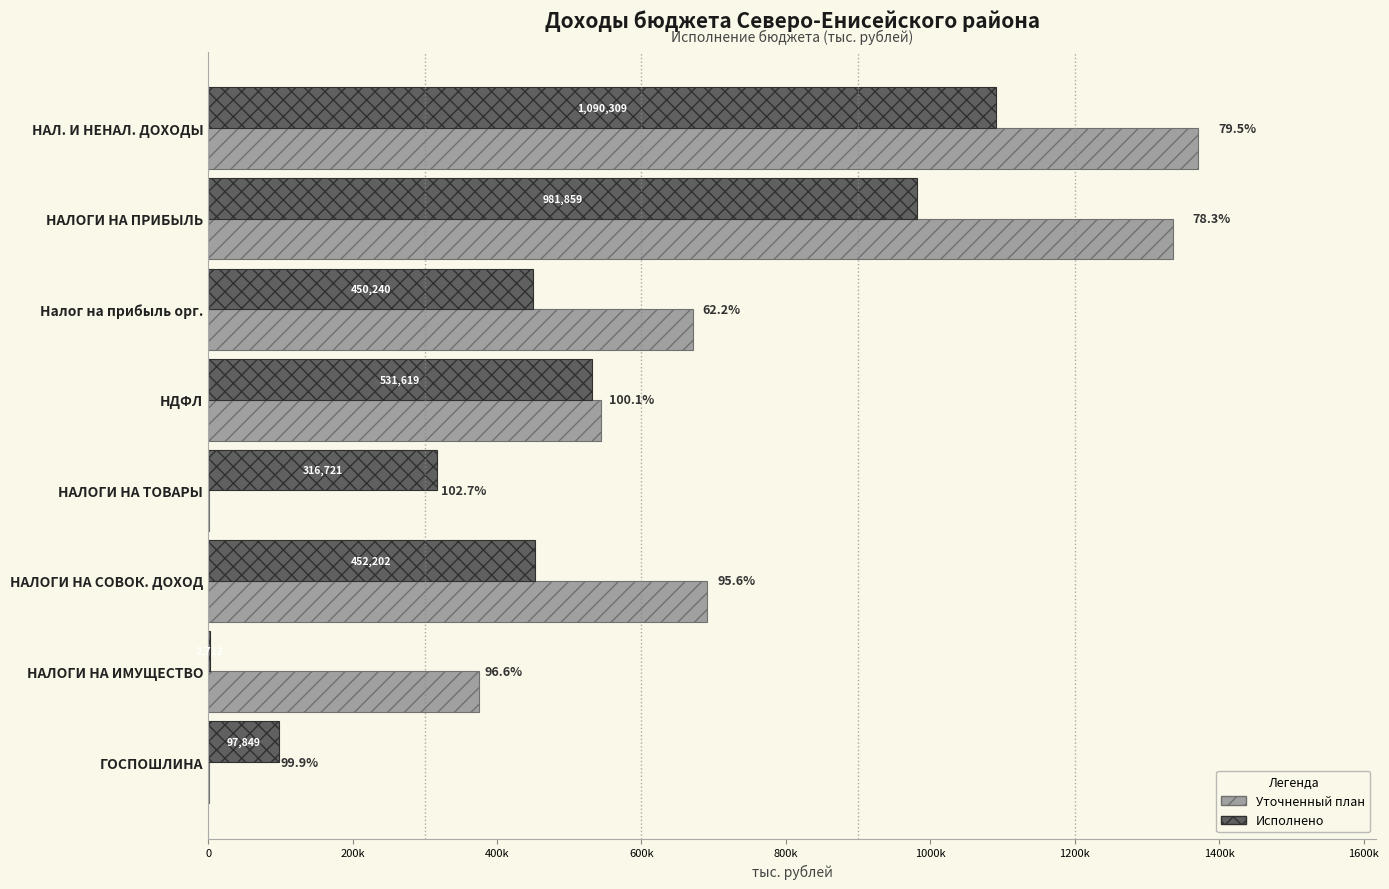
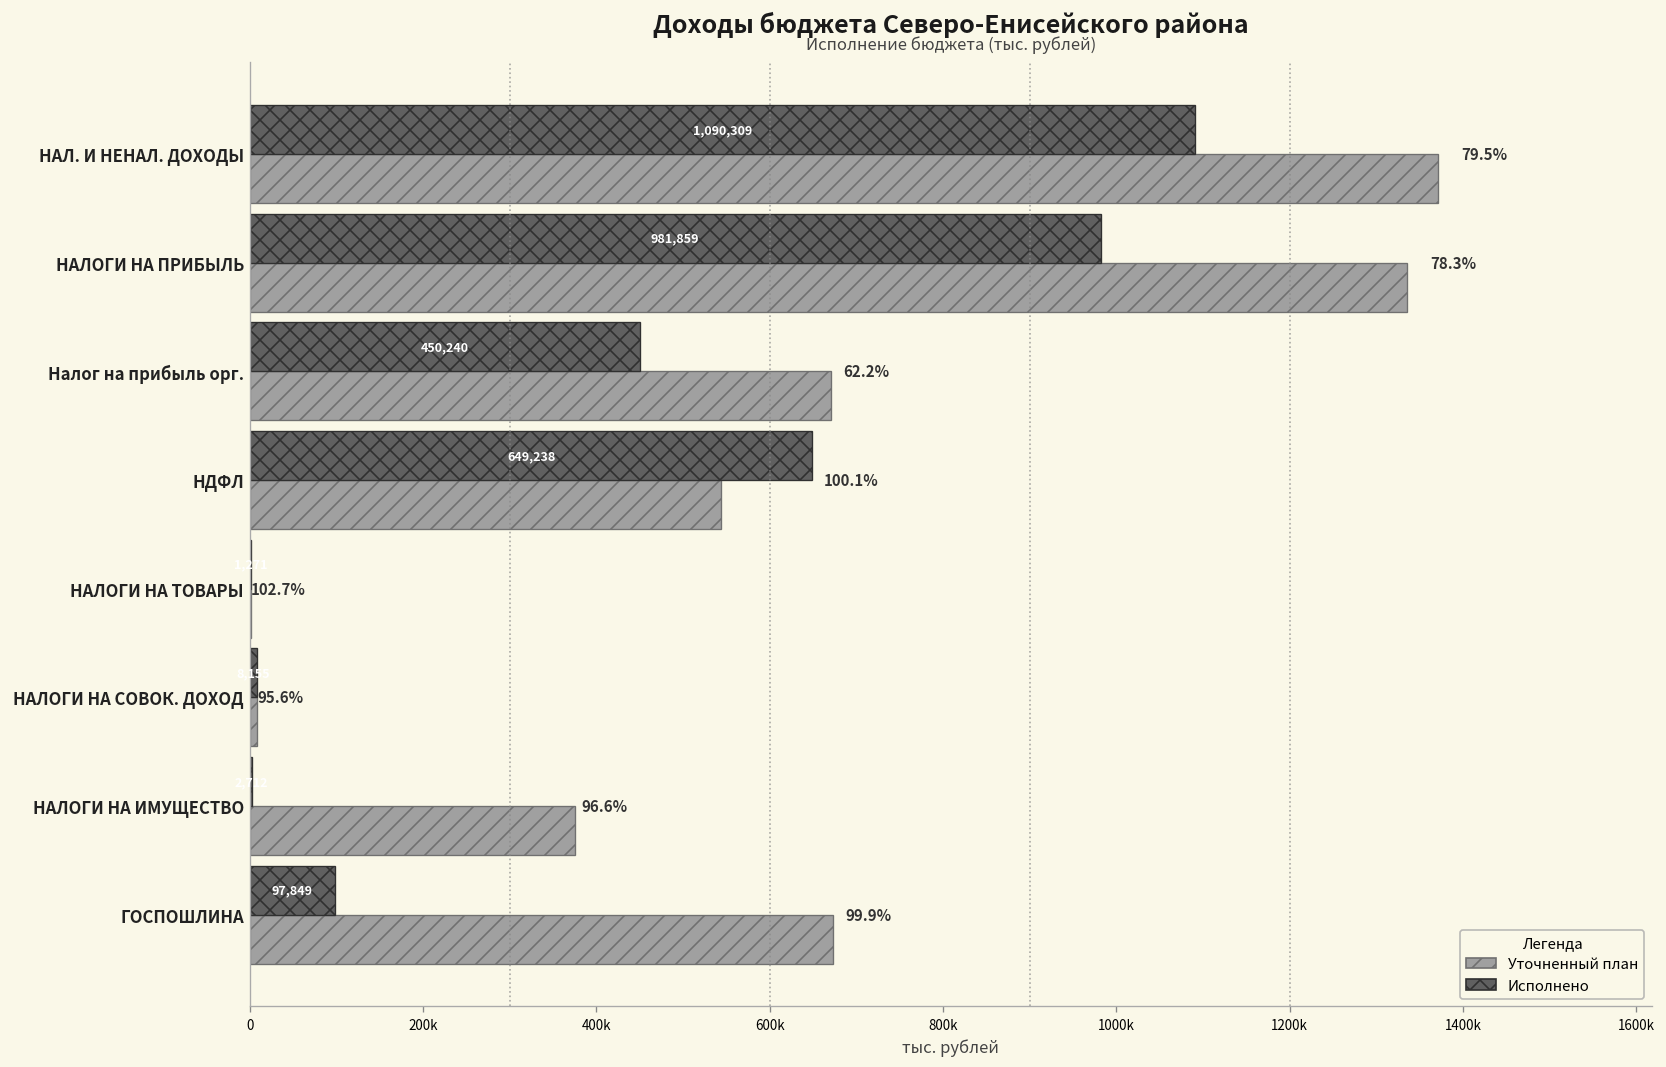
Исполнено, НДФЛ: 531,619 -> 649,238
Исполнено, НАЛОГИ НА ТОВАРЫ: 320000 -> 0
Исполнено, НАЛОГИ НА СОВОК. ДОХОД: 450000 -> 10000
Уточненный план, НАЛОГИ НА СОВОК. ДОХОД: 690000 -> 10000
Уточненный план, ГОСПОШЛИНА: 0 -> 670000
